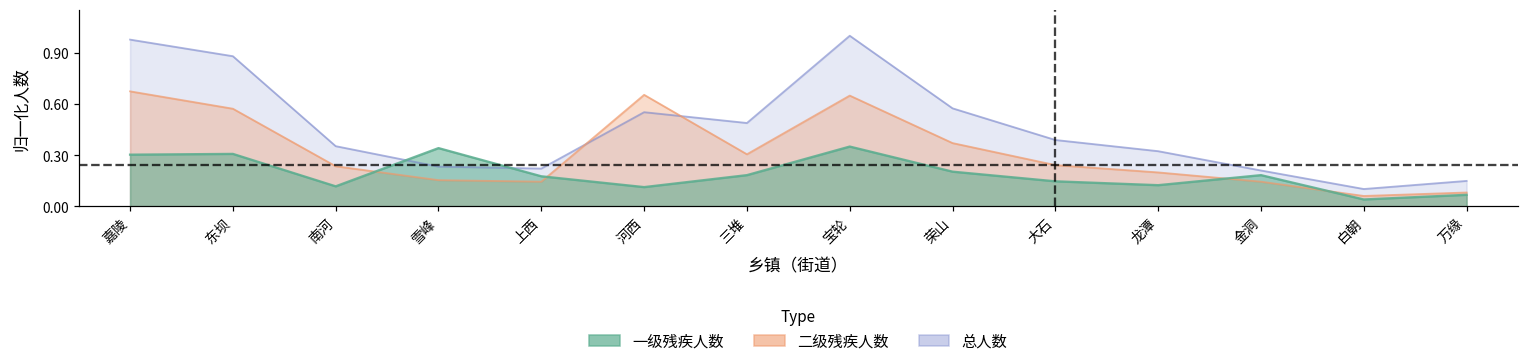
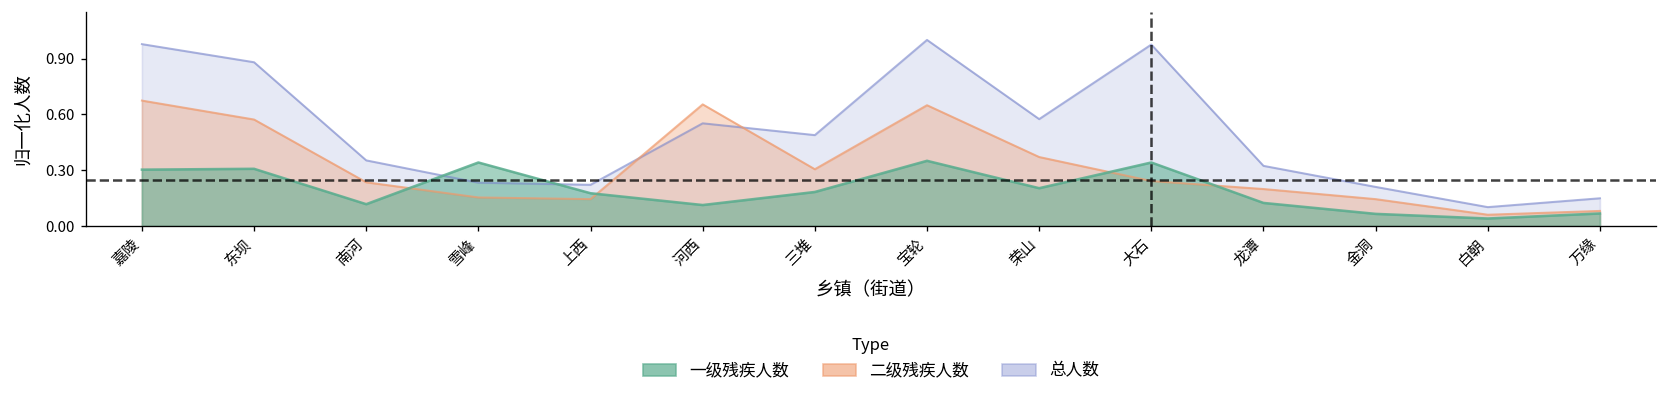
总人数, 大石: 0.39 -> 0.98
一级残疾人数, 大石: 0.15 -> 0.34
一级残疾人数, 金洞: 0.18 -> 0.07
